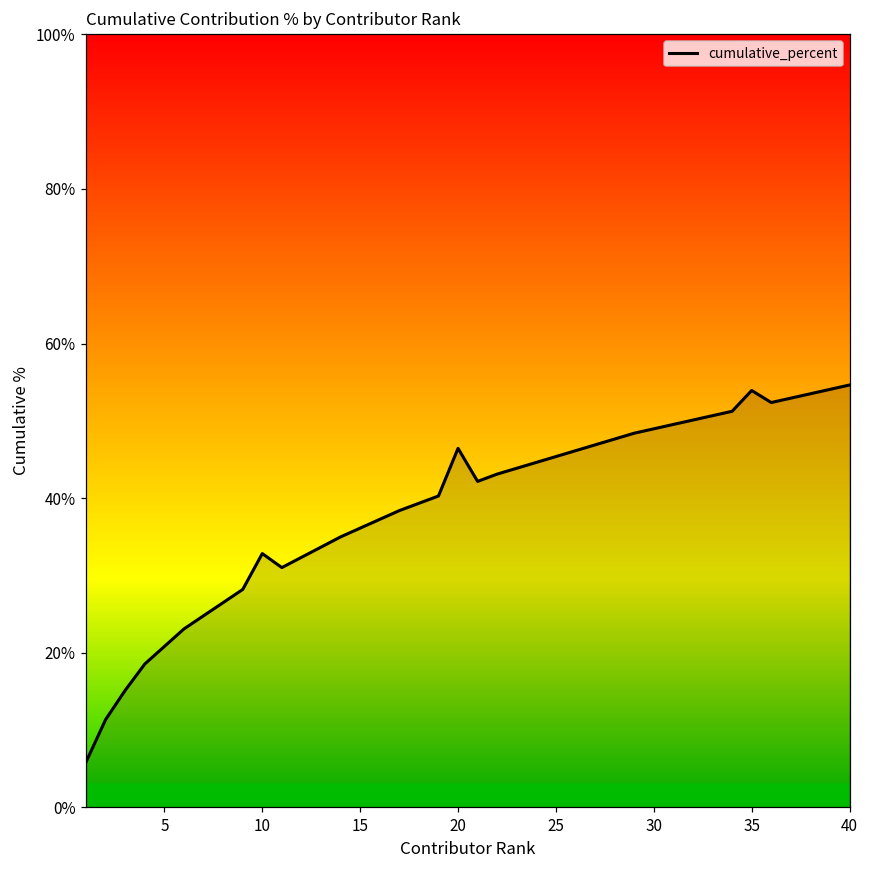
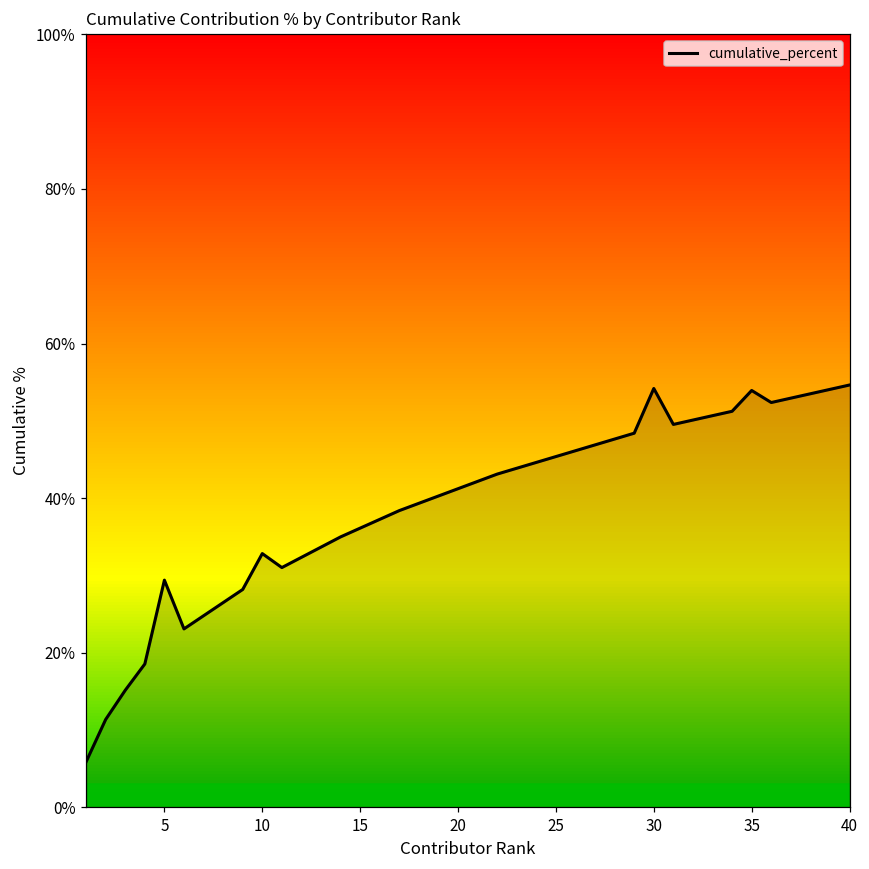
5: 21% -> 29%
20: 46% -> 41%
30: 49% -> 54%
